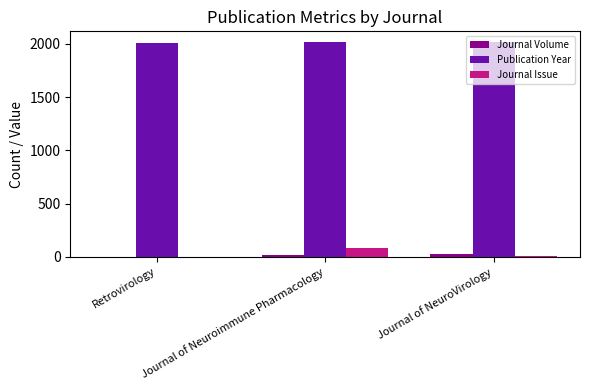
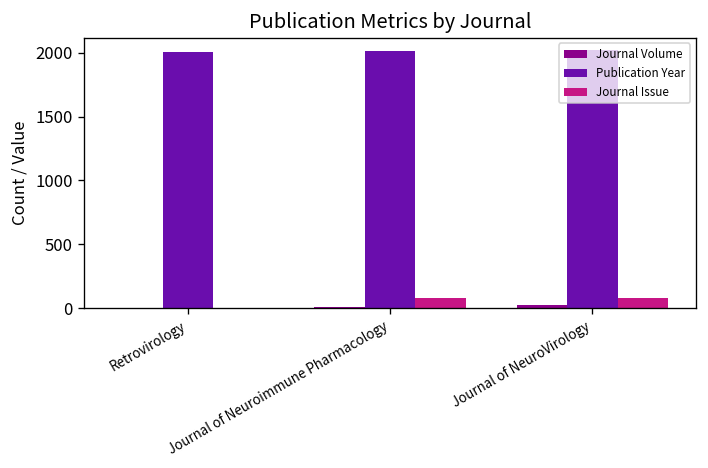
Journal Issue, Journal of NeuroVirology: 0 -> 80
